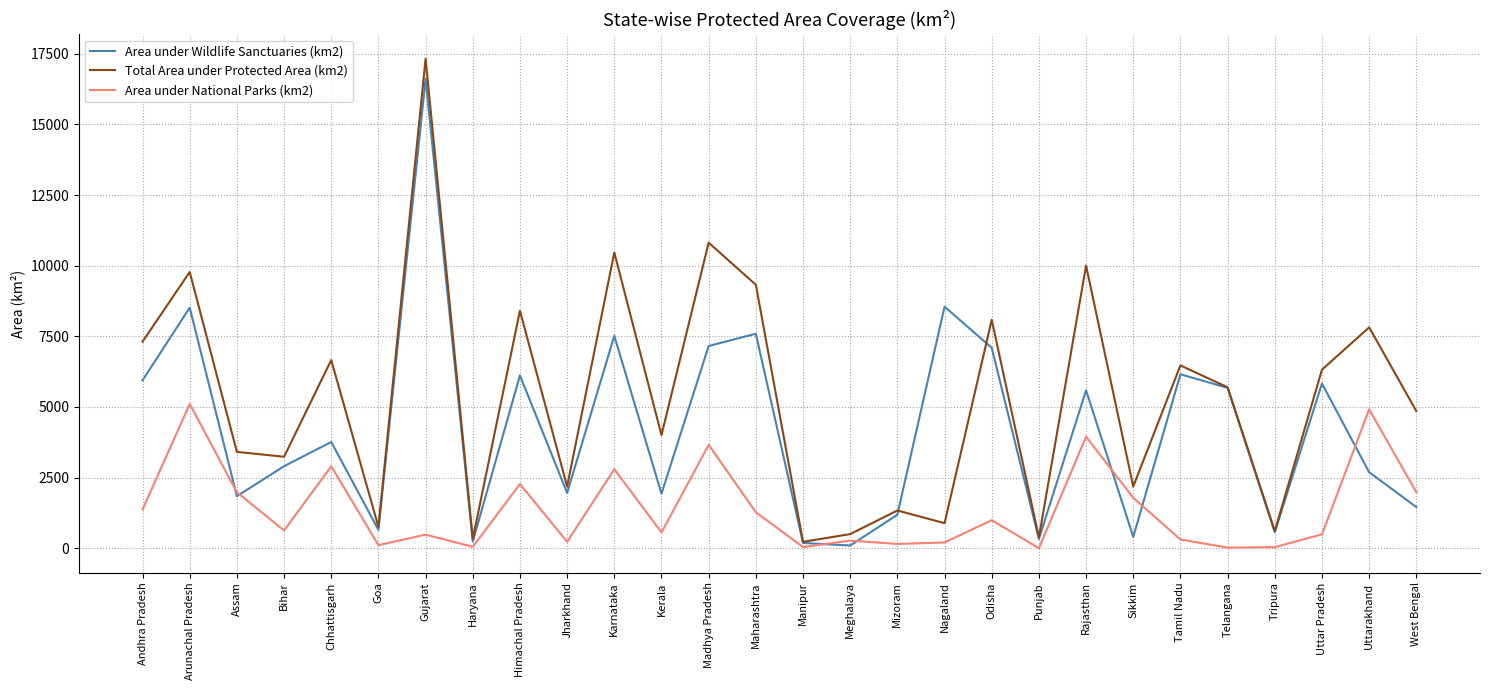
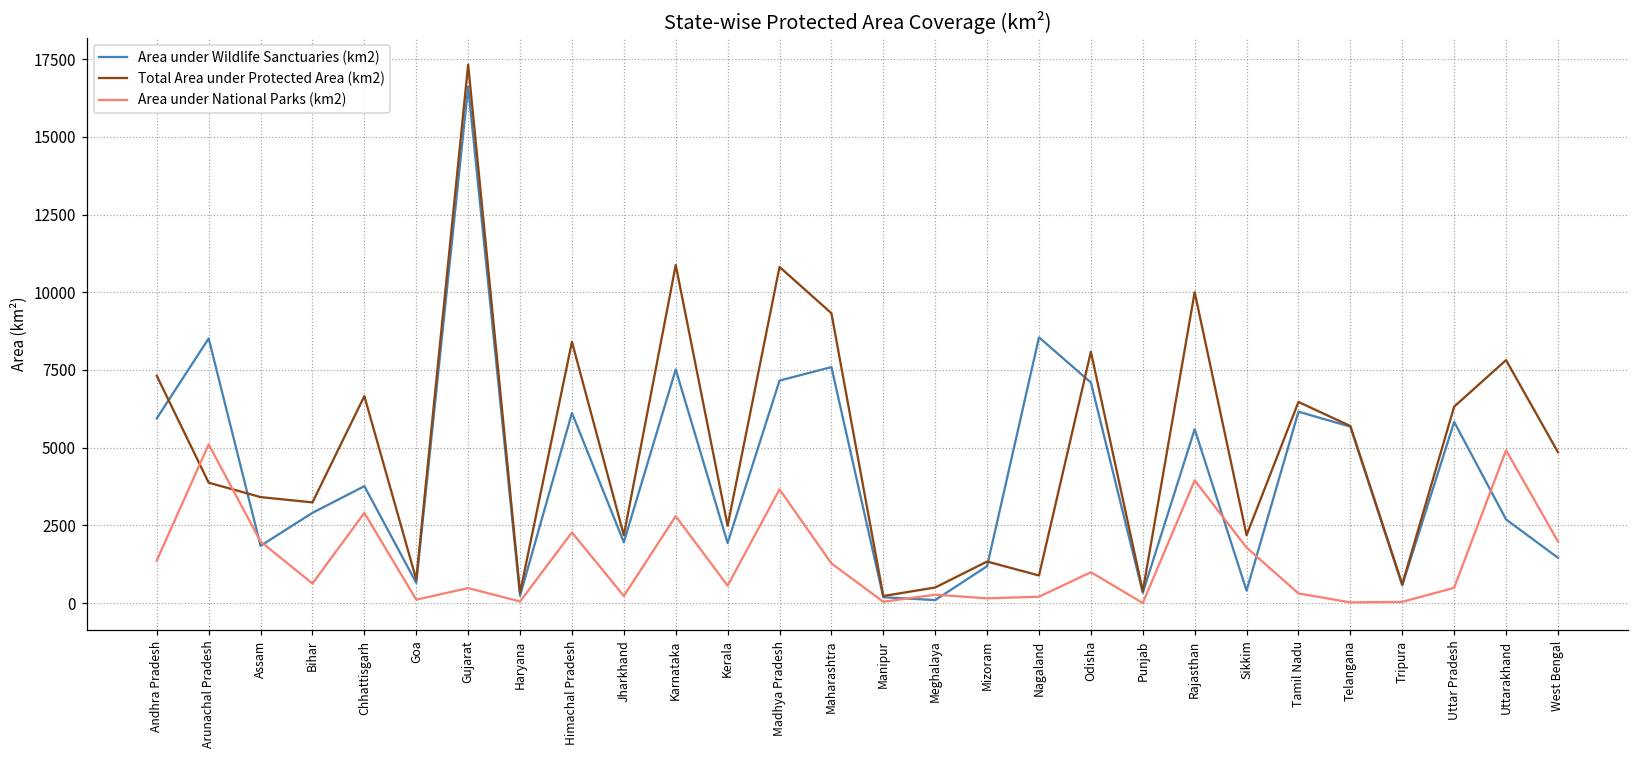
Total Area under Protected Area (km2), Arunachal Pradesh: 9800 -> 3900
Total Area under Protected Area (km2), Karnataka: 10500 -> 10900
Total Area under Protected Area (km2), Kerala: 4000 -> 2500
